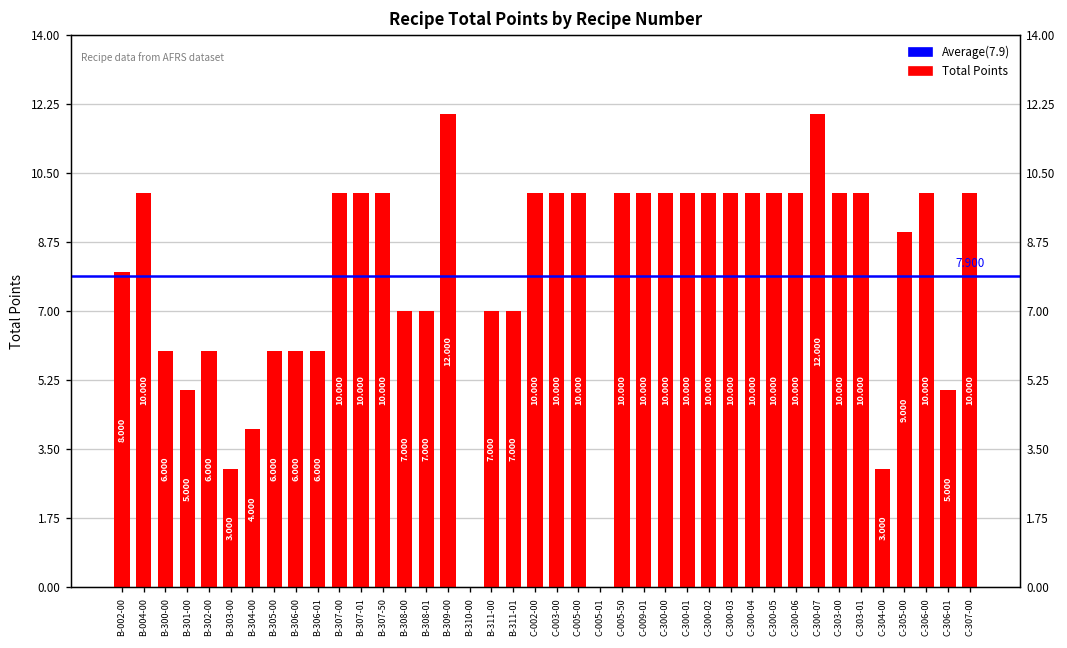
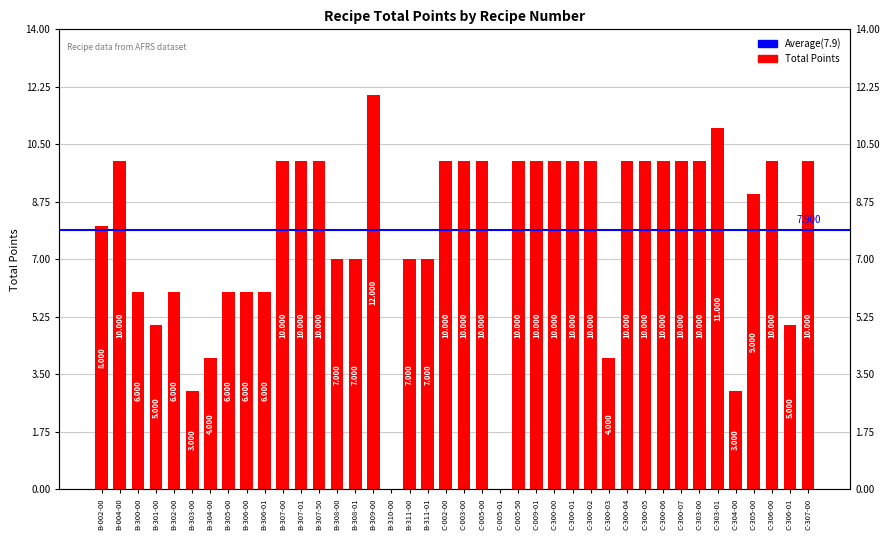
C-300-03: 10.000 -> 4.000
C-300-07: 12.000 -> 10.000
C-303-01: 10.000 -> 11.000
